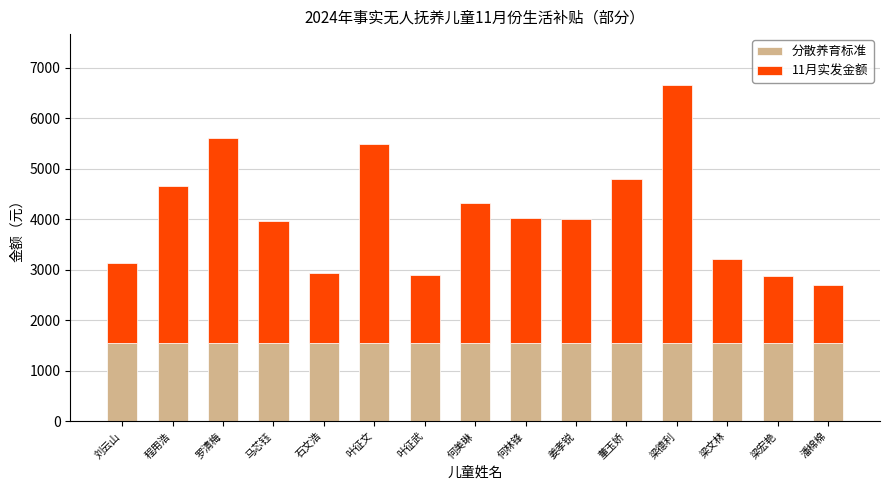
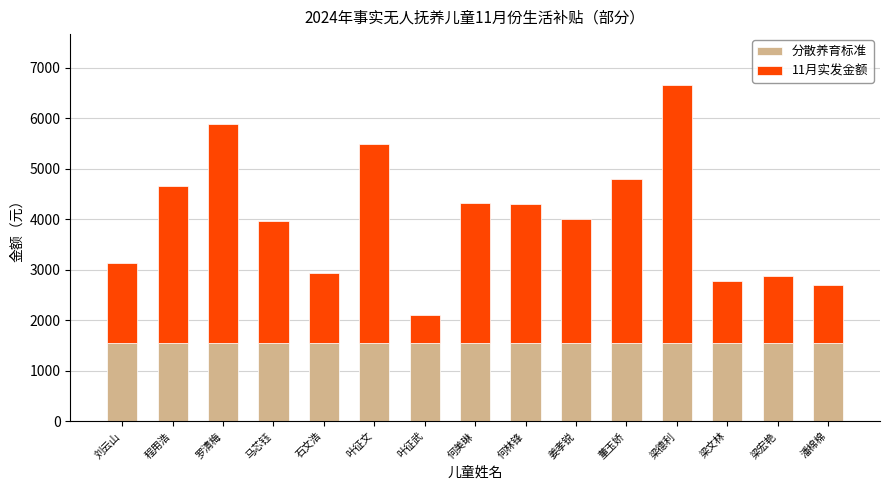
11月实发金额, 罗清梅: 4100 -> 4300
11月实发金额, 叶征武: 1400 -> 600
11月实发金额, 何林锋: 2500 -> 2800
11月实发金额, 梁文林: 1700 -> 1200
